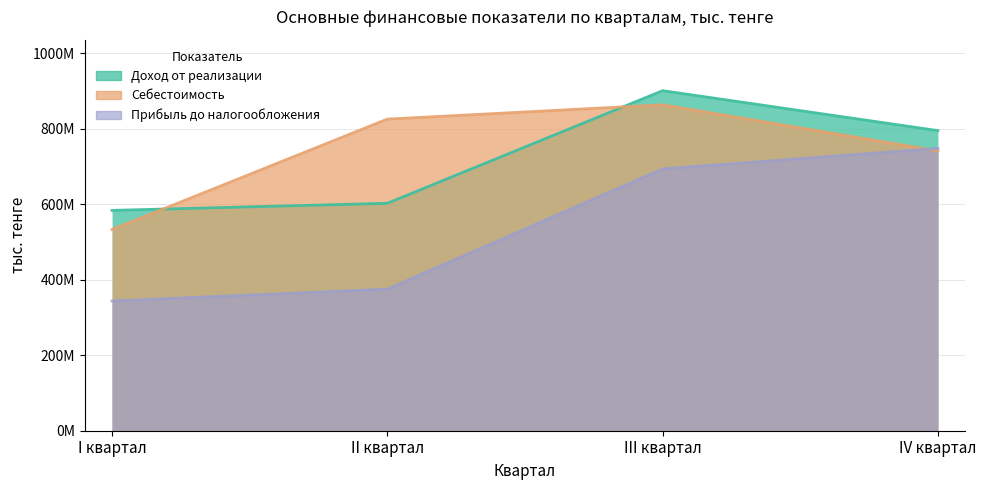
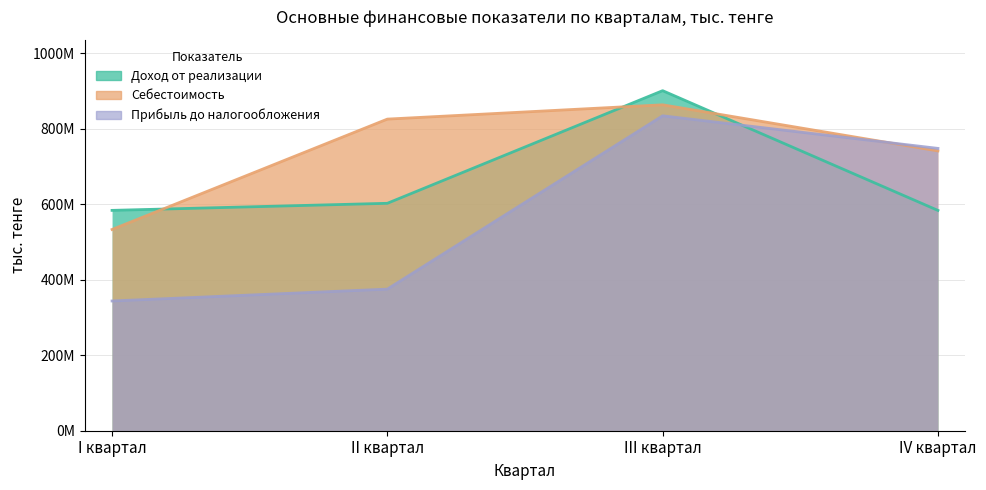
Прибыль до налогообложения, ІІІ квартал: 690000000 -> 830000000
Доход от реализации, IV квартал: 790000000 -> 580000000
